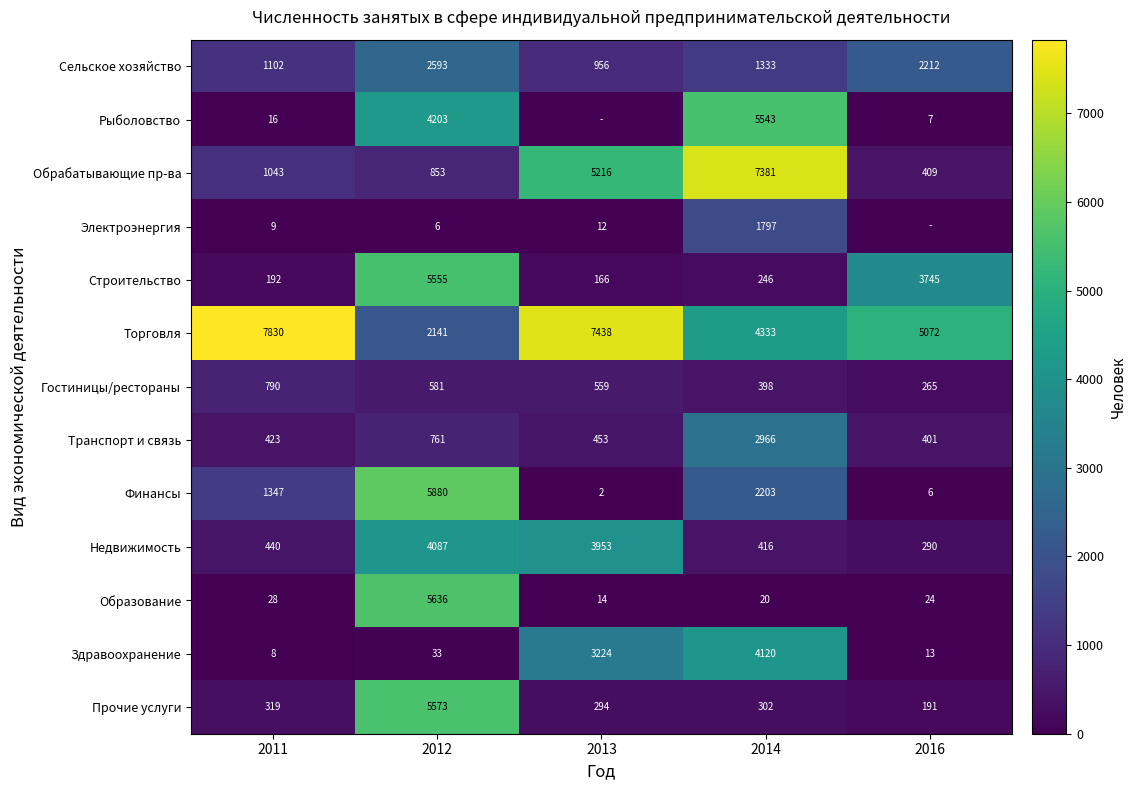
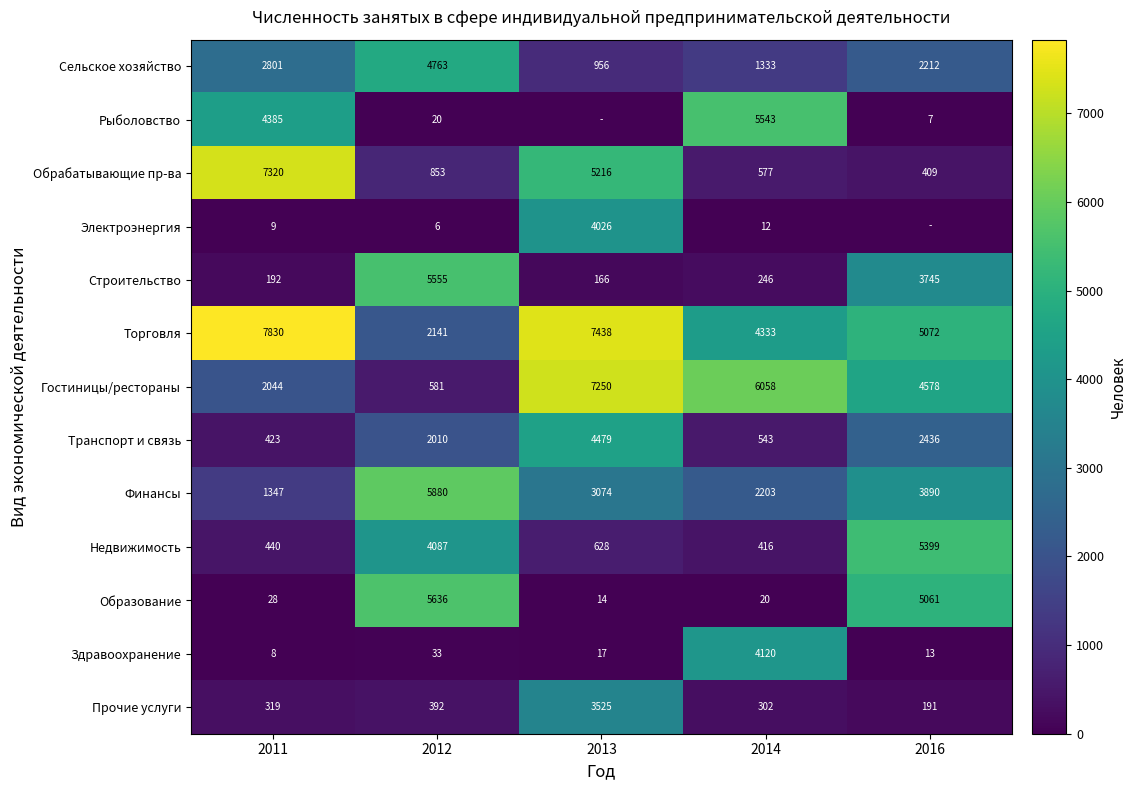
Сельское хозяйство, 2011: 1102 -> 2801
Сельское хозяйство, 2012: 2593 -> 4763
Рыболовство, 2011: 16 -> 4385
Рыболовство, 2012: 4203 -> 20
Обрабатывающие пр-ва, 2011: 1043 -> 7320
Обрабатывающие пр-ва, 2014: 7381 -> 577
Электроэнергия, 2013: 12 -> 4026
Электроэнергия, 2014: 1797 -> 12
Гостиницы/рестораны, 2011: 790 -> 2044
Гостиницы/рестораны, 2013: 559 -> 7250
Гостиницы/рестораны, 2014: 398 -> 6058
Гостиницы/рестораны, 2016: 265 -> 4578
Транспорт и связь, 2012: 761 -> 2010
Транспорт и связь, 2013: 453 -> 4479
Транспорт и связь, 2014: 2966 -> 543
Транспорт и связь, 2016: 401 -> 2436
Финансы, 2013: 2 -> 3074
Финансы, 2016: 6 -> 3890
Недвижимость, 2013: 3953 -> 628
Недвижимость, 2016: 290 -> 5399
Образование, 2016: 24 -> 5061
Здравоохранение, 2013: 3224 -> 17
Прочие услуги, 2012: 5573 -> 392
Прочие услуги, 2013: 294 -> 3525
